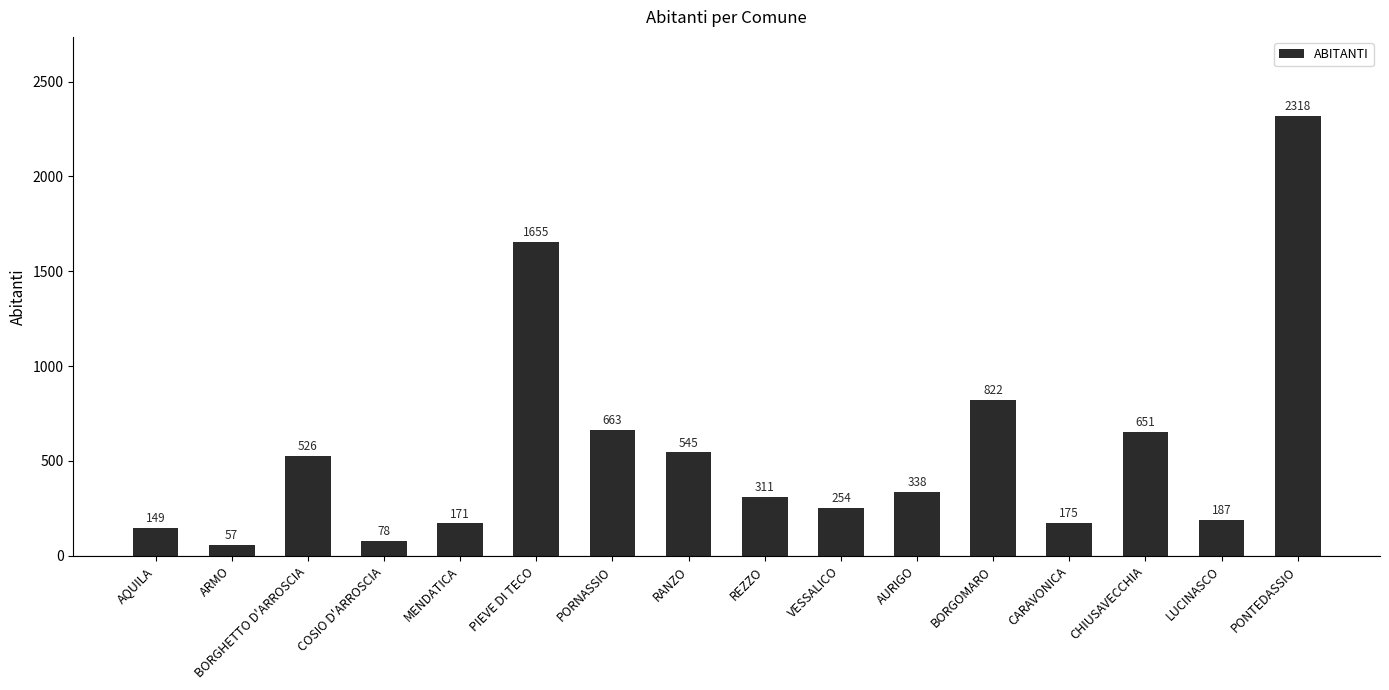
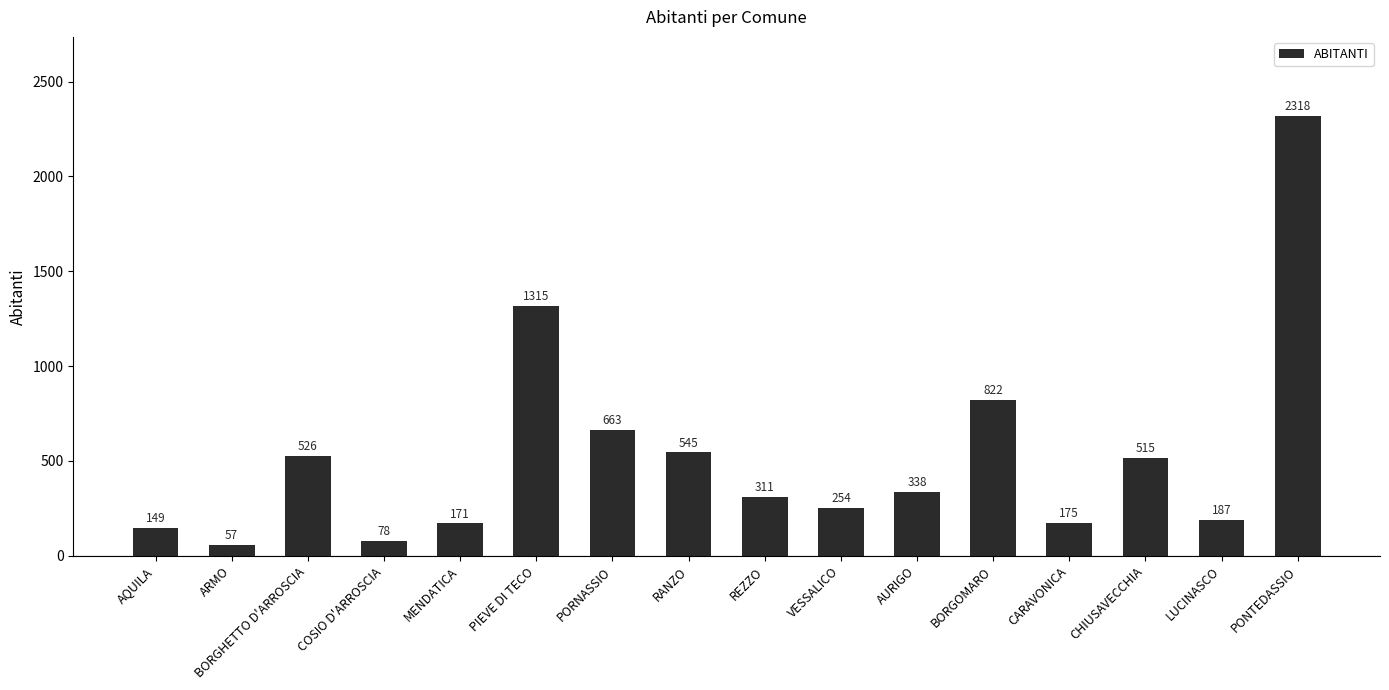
PIEVE DI TECO: 1655 -> 1315
CHIUSAVECCHIA: 651 -> 515
